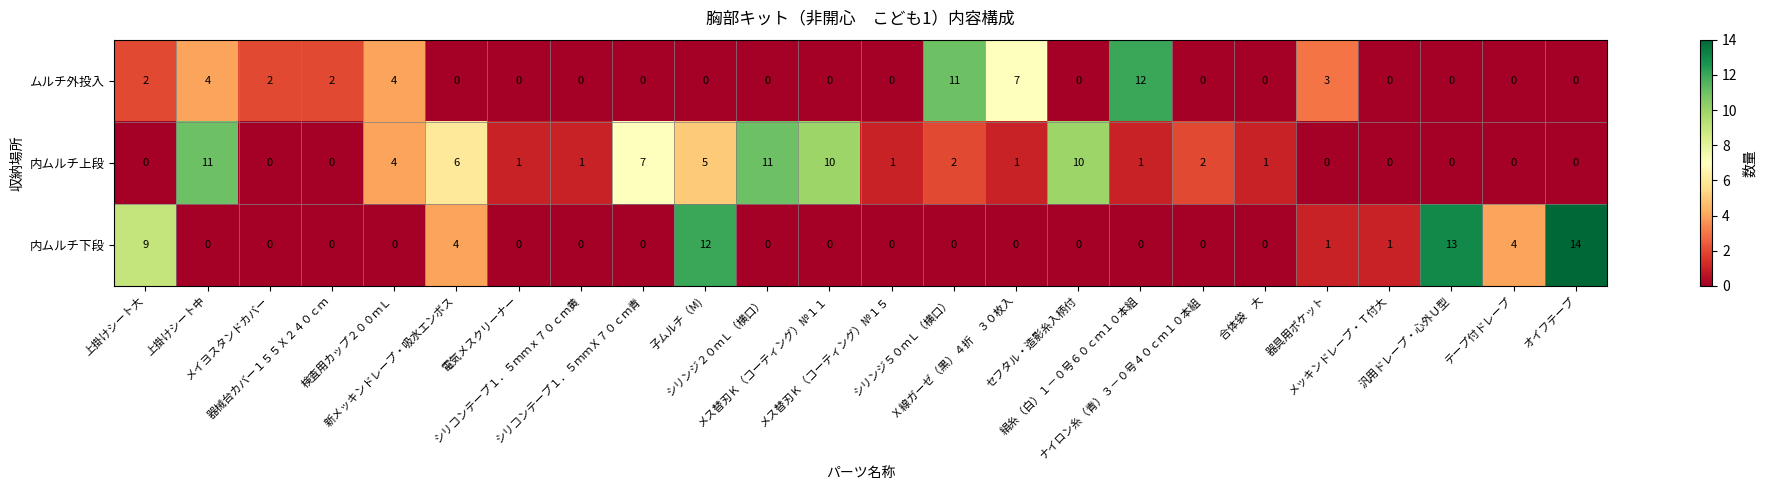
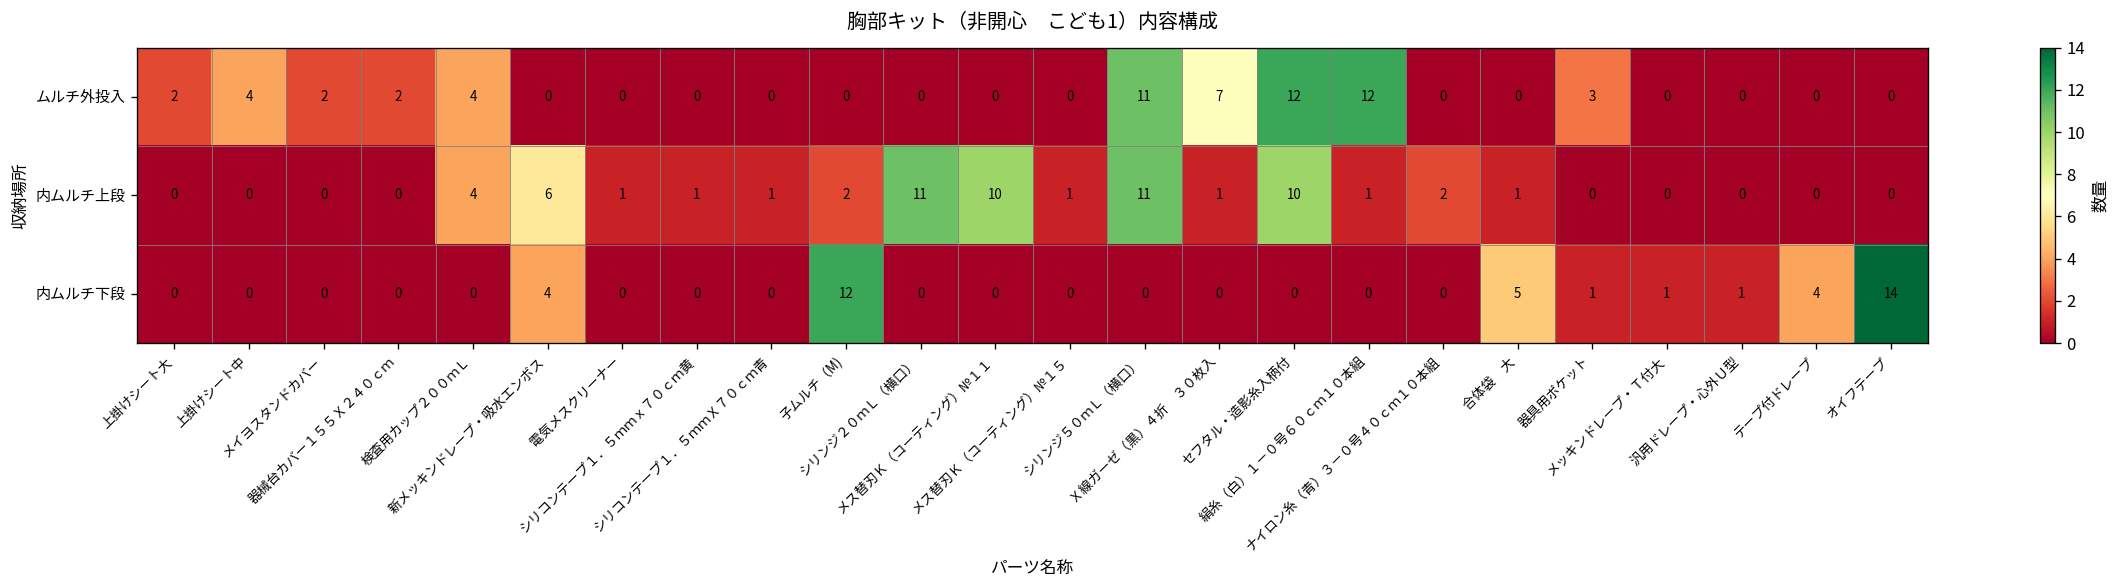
ムルチ外投入, セフタル・造影糸入柄付: 0 -> 12
内ムルチ上段, 上掛けシート中: 11 -> 0
内ムルチ上段, シリコンテープ１．５ｍｍＸ７０ｃｍ青: 7 -> 1
内ムルチ上段, 子ムルチ（M): 5 -> 2
内ムルチ上段, シリンジ５０ｍＬ（横口）: 2 -> 11
内ムルチ下段, 上掛けシート大: 9 -> 0
内ムルチ下段, 合体袋 大: 0 -> 5
内ムルチ下段, 汎用ドレープ・心外Ｕ型: 13 -> 1
